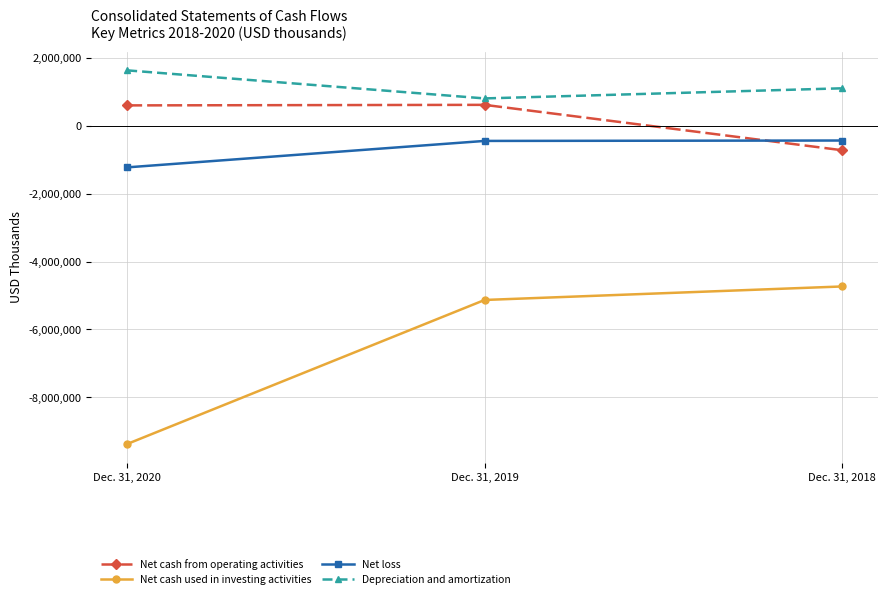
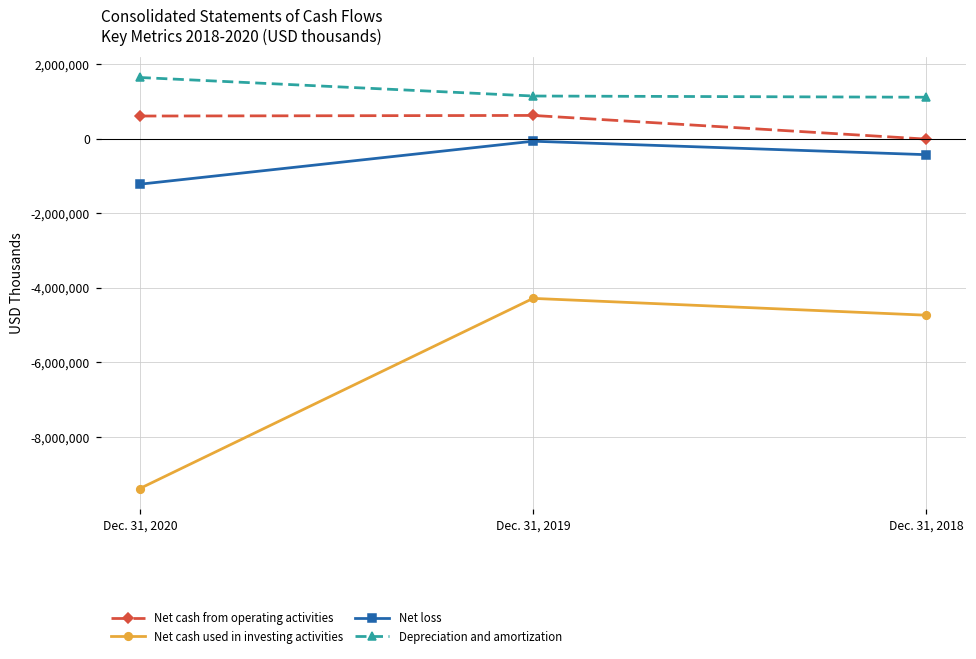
Net cash used in investing activities, Dec. 31, 2019: -5,100,000 -> -4,300,000
Net loss, Dec. 31, 2019: -400,000 -> -100,000
Depreciation and amortization, Dec. 31, 2019: 800,000 -> 1,100,000
Net cash from operating activities, Dec. 31, 2018: -700,000 -> 0
